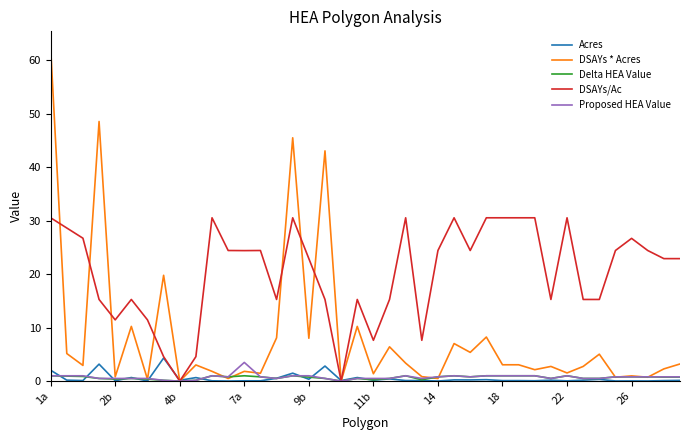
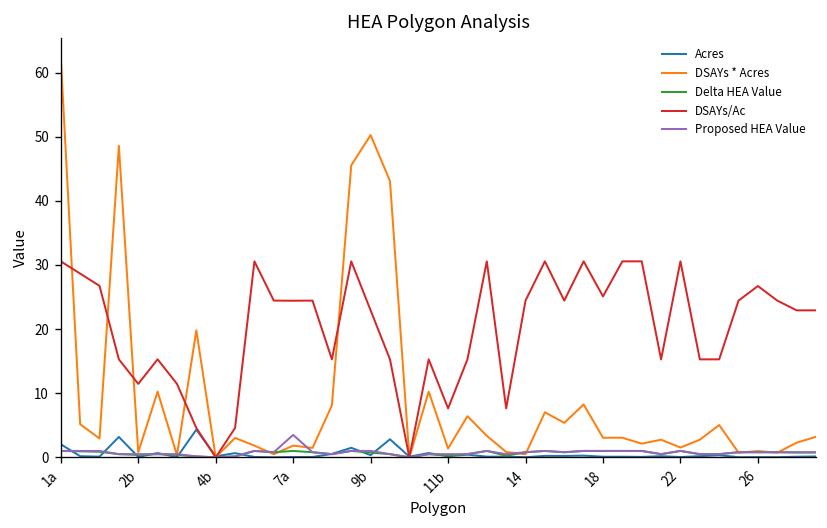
DSAYs * Acres, 9b: 8 -> 50
DSAYs/Ac, 18: 31 -> 25
